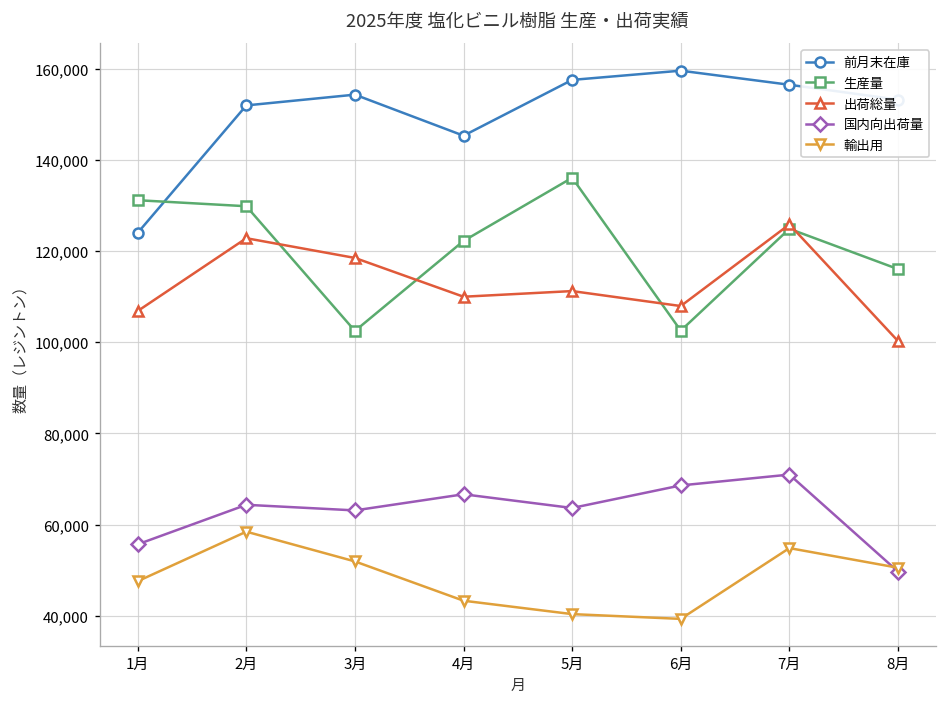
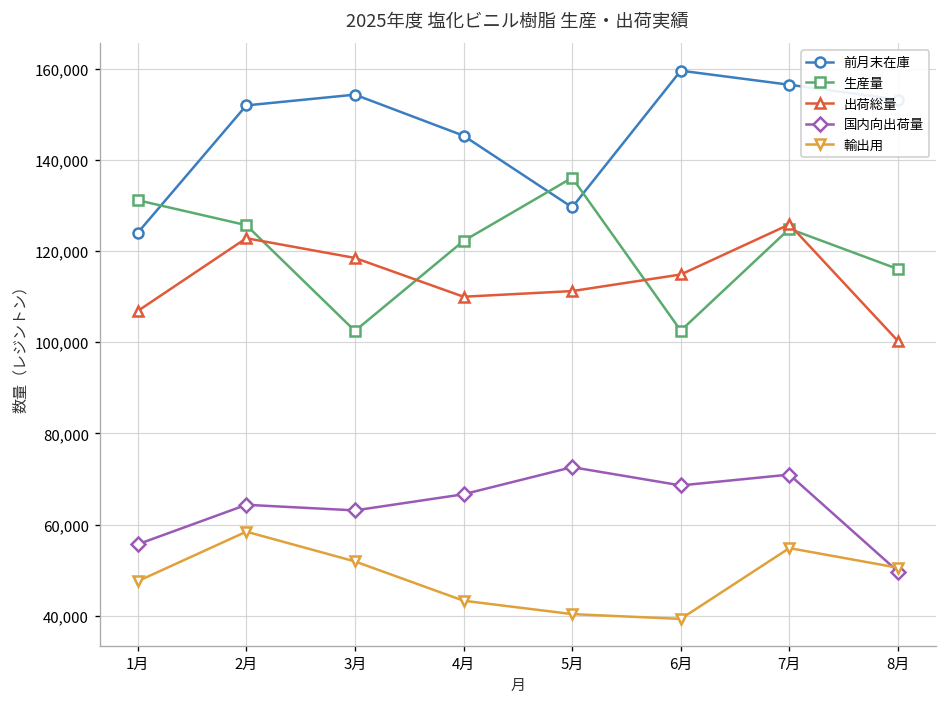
生産量, 2月: 130,000 -> 126,000
前月末在庫, 5月: 158,000 -> 130,000
国内向出荷量, 5月: 64,000 -> 73,000
出荷総量, 6月: 108,000 -> 115,000
